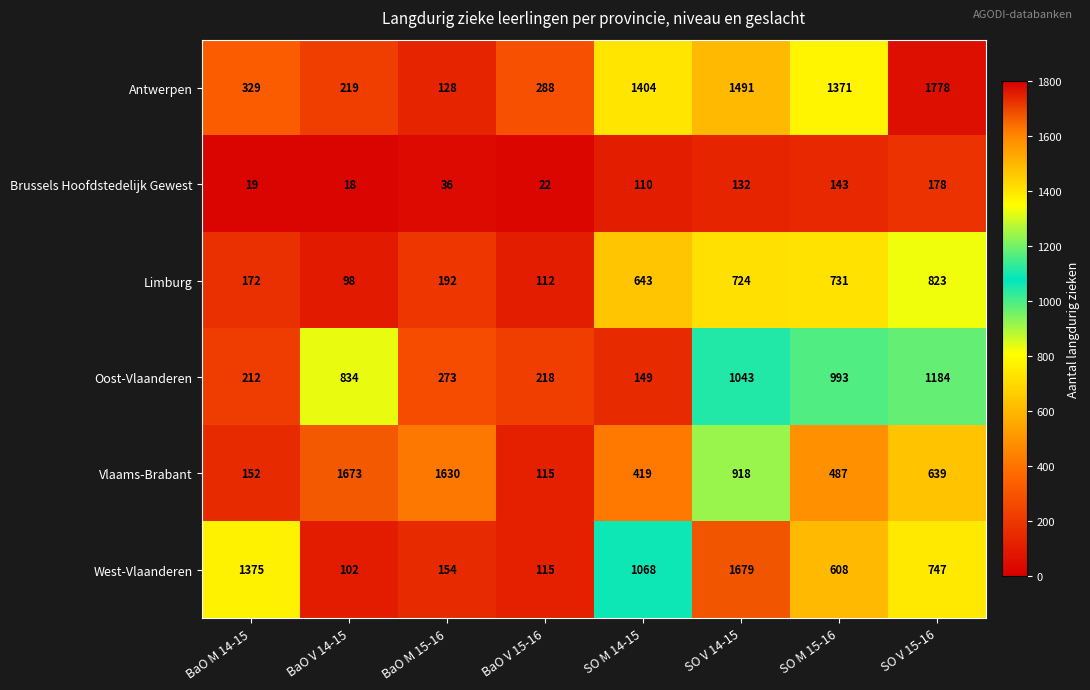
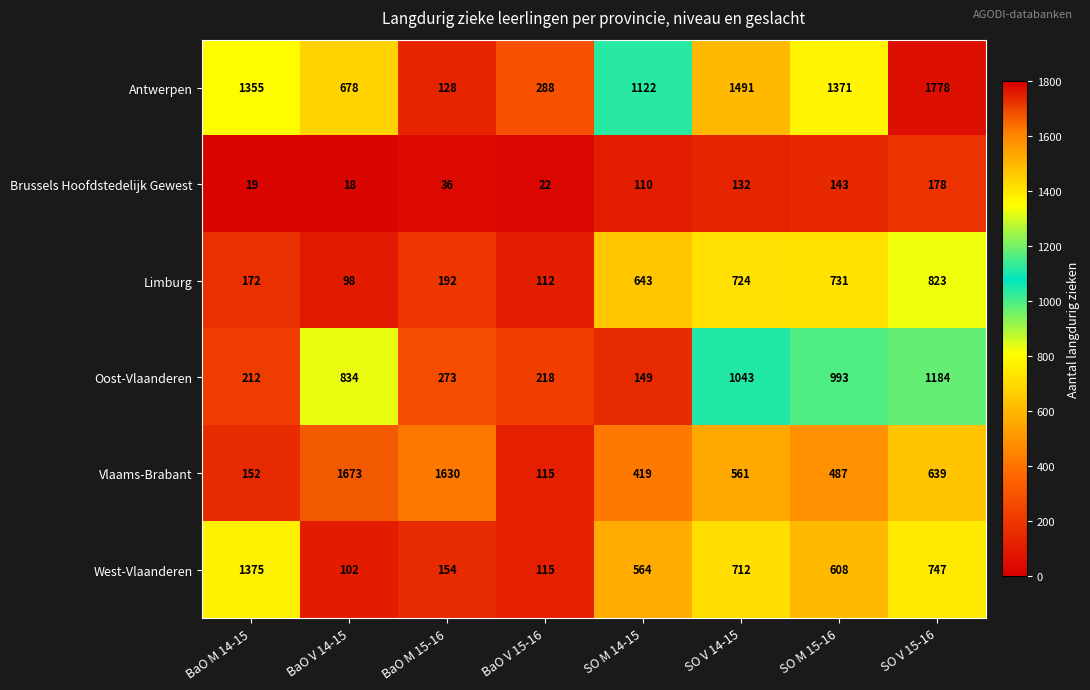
Antwerpen, BaO M 14-15: 329 -> 1355
Antwerpen, BaO V 14-15: 219 -> 678
Antwerpen, SO M 14-15: 1404 -> 1122
Vlaams-Brabant, SO V 14-15: 918 -> 561
West-Vlaanderen, SO M 14-15: 1068 -> 564
West-Vlaanderen, SO V 14-15: 1679 -> 712
